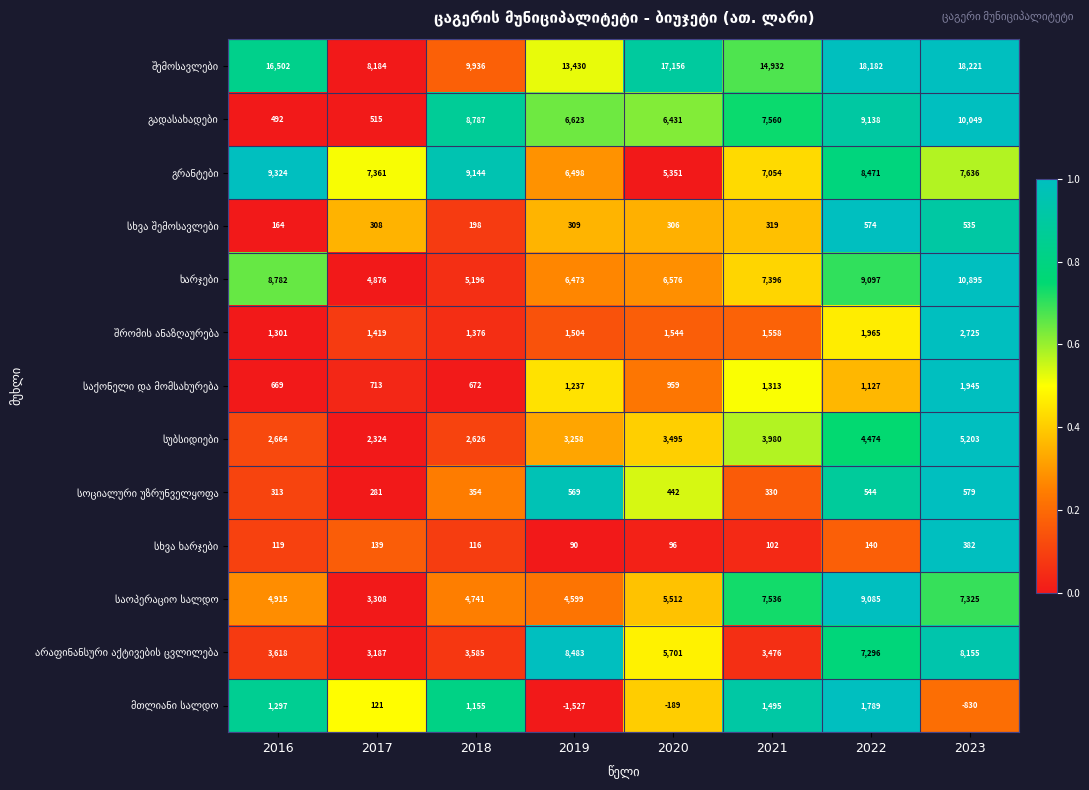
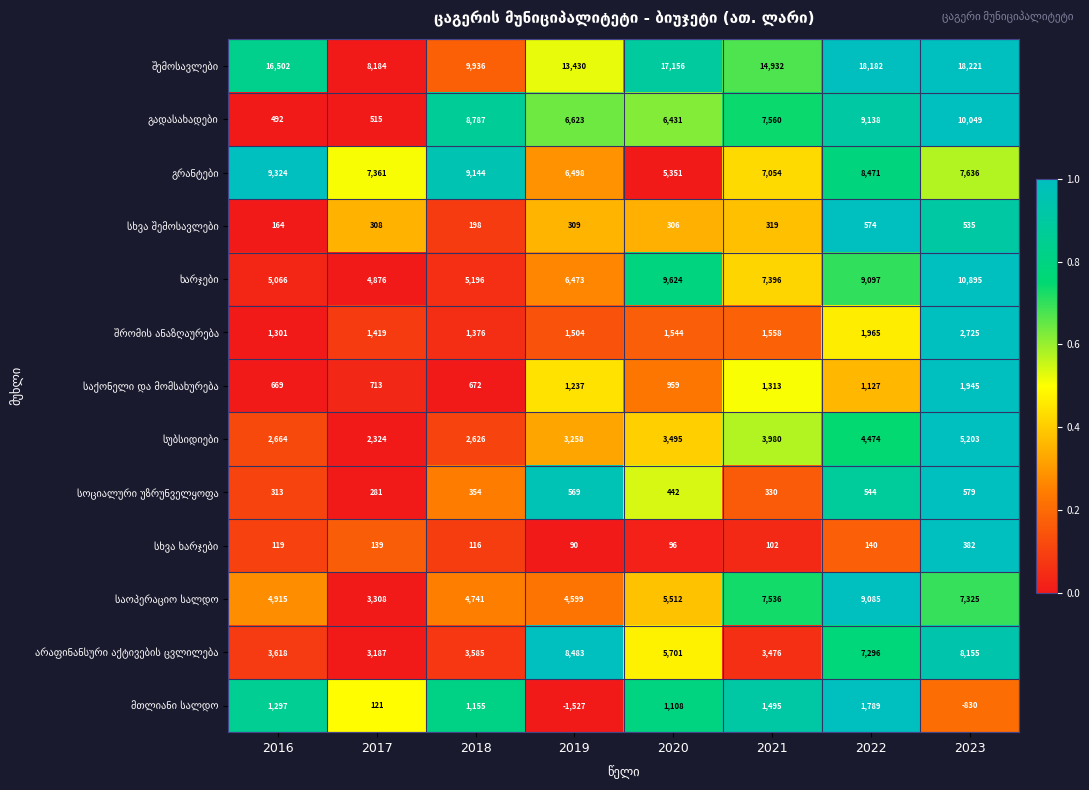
ხარჯები, 2016: 8,782 -> 5,066
ხარჯები, 2020: 6,576 -> 9,624
მთლიანი სალდო, 2020: -189 -> 1,108
